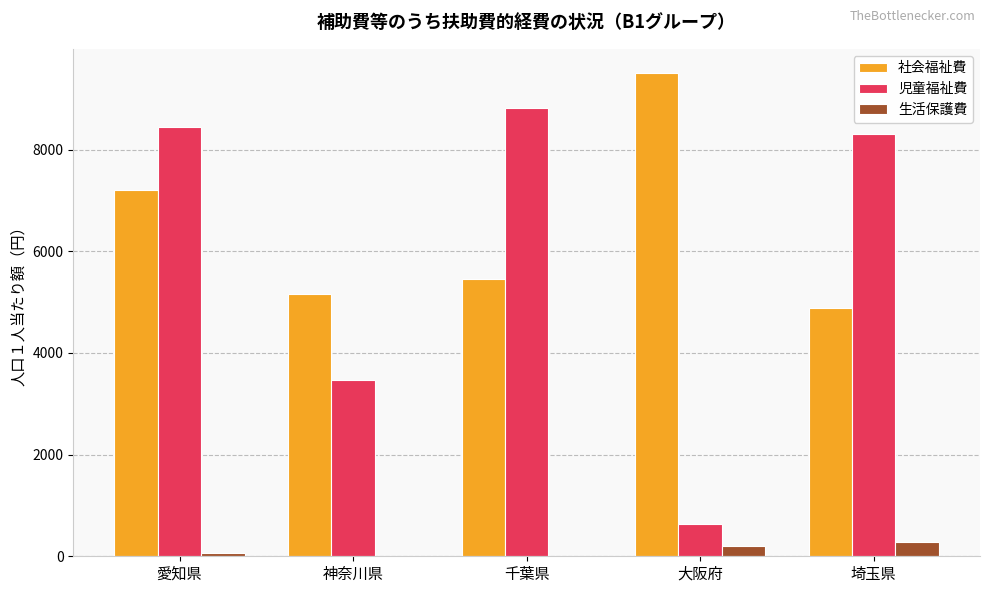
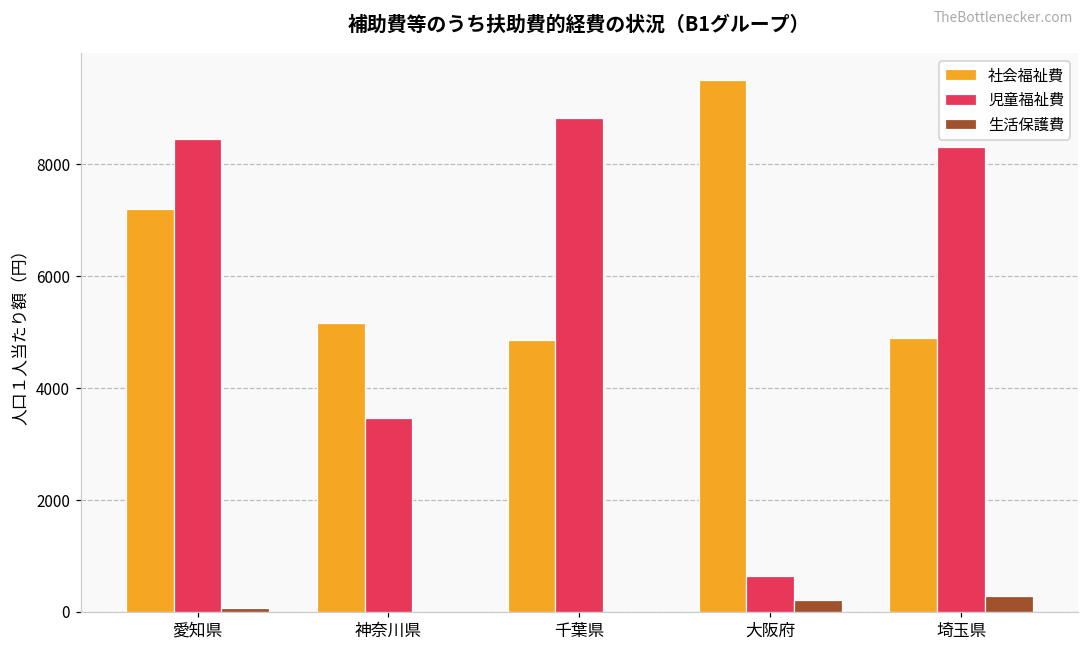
社会福祉費, 千葉県: 5500 -> 4900
